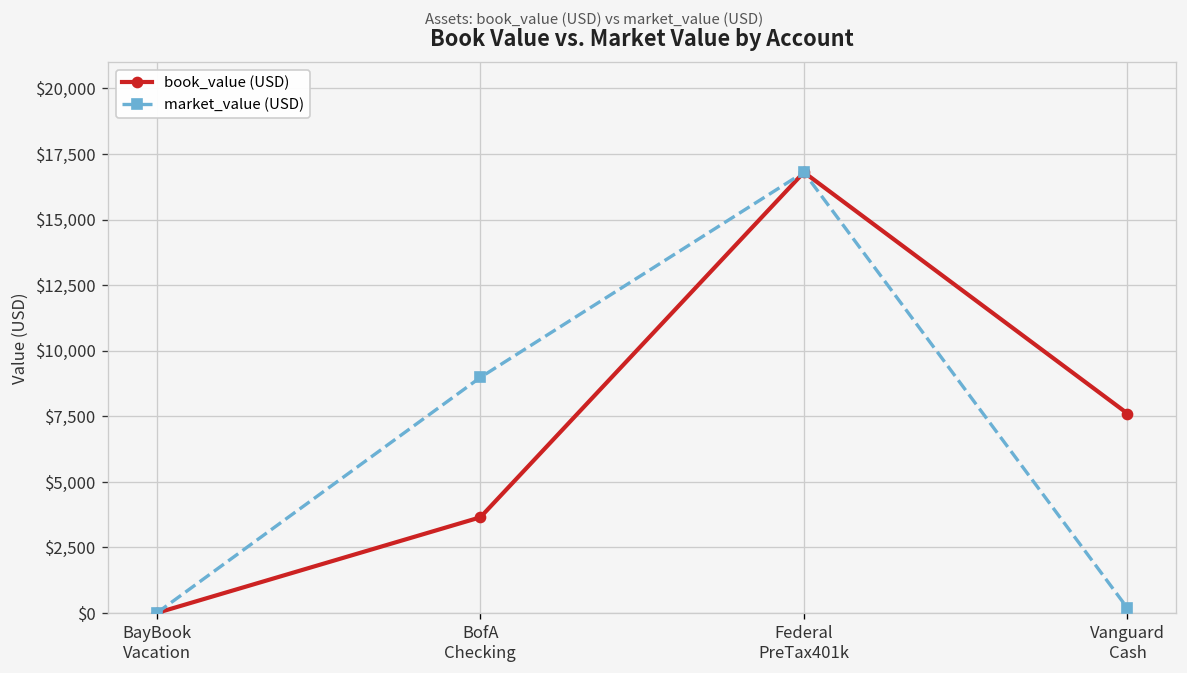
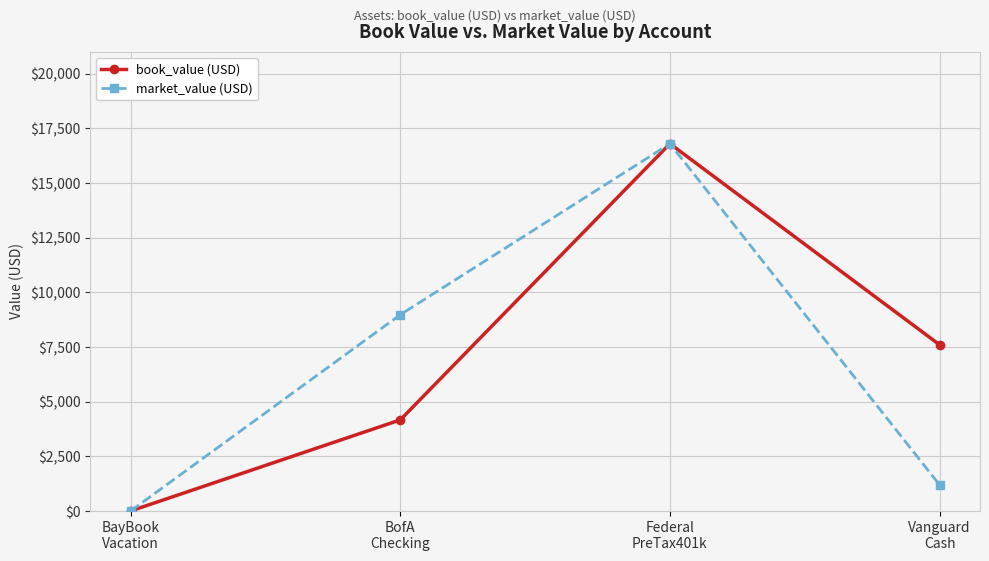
book_value (USD), BofA Checking: $3,700 -> $4,200
market_value (USD), Vanguard Cash: $200 -> $1,200
